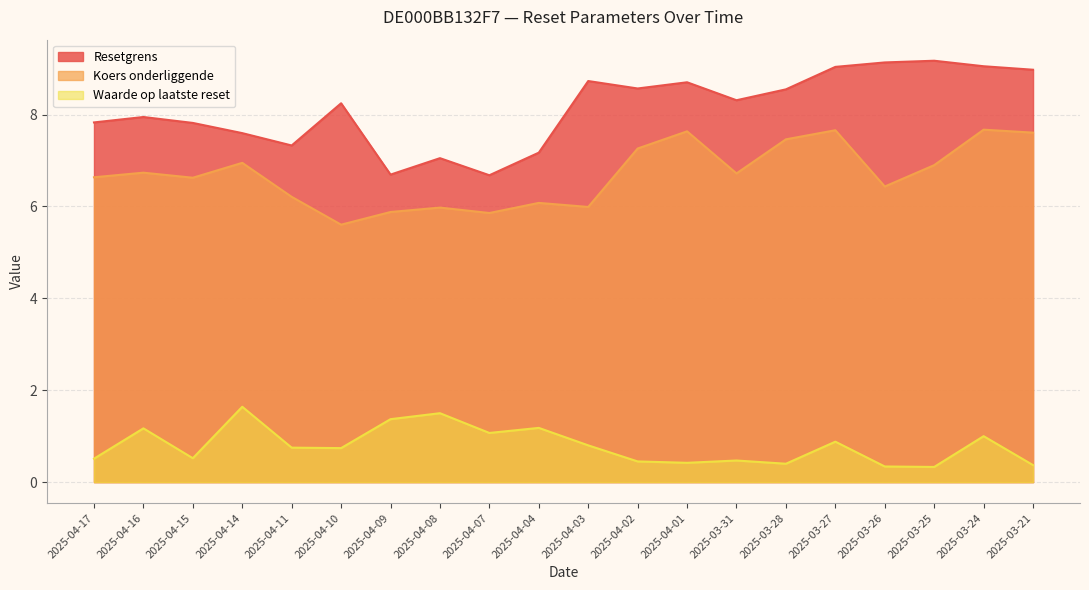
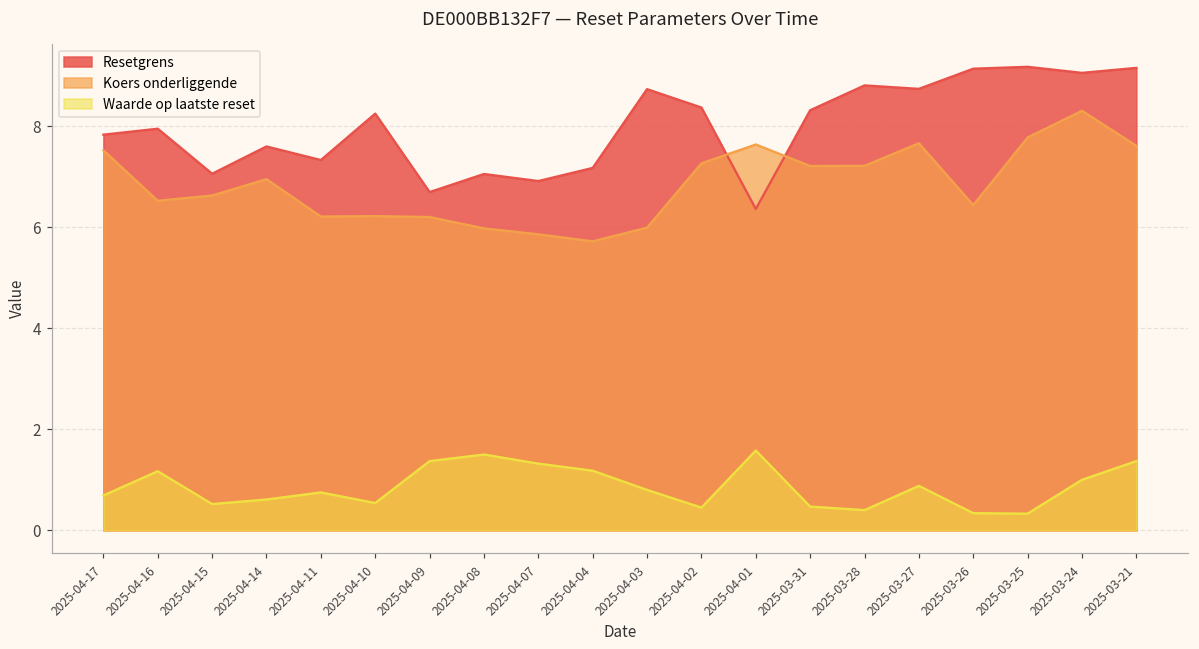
Koers onderliggende, 2025-04-17: 6.6 -> 7.5
Waarde op laatste reset, 2025-04-17: 0.5 -> 0.7
Koers onderliggende, 2025-04-16: 6.7 -> 6.5
Resetgrens, 2025-04-15: 7.8 -> 7.1
Waarde op laatste reset, 2025-04-14: 1.6 -> 0.6
Koers onderliggende, 2025-04-10: 5.6 -> 6.2
Waarde op laatste reset, 2025-04-10: 0.7 -> 0.5
Koers onderliggende, 2025-04-09: 5.9 -> 6.2
Resetgrens, 2025-04-07: 6.7 -> 6.9
Waarde op laatste reset, 2025-04-07: 1.1 -> 1.3
Koers onderliggende, 2025-04-04: 6.1 -> 5.7
Resetgrens, 2025-04-02: 8.6 -> 8.4
Resetgrens, 2025-04-01: 8.7 -> 6.4
Waarde op laatste reset, 2025-04-01: 0.4 -> 1.6
Koers onderliggende, 2025-03-31: 6.7 -> 7.2
Resetgrens, 2025-03-28: 8.6 -> 8.8
Koers onderliggende, 2025-03-28: 7.5 -> 7.2
Resetgrens, 2025-03-27: 9.0 -> 8.7
Koers onderliggende, 2025-03-25: 6.9 -> 7.8
Koers onderliggende, 2025-03-24: 7.7 -> 8.3
Resetgrens, 2025-03-21: 9.0 -> 9.2
Waarde op laatste reset, 2025-03-21: 0.4 -> 1.4
